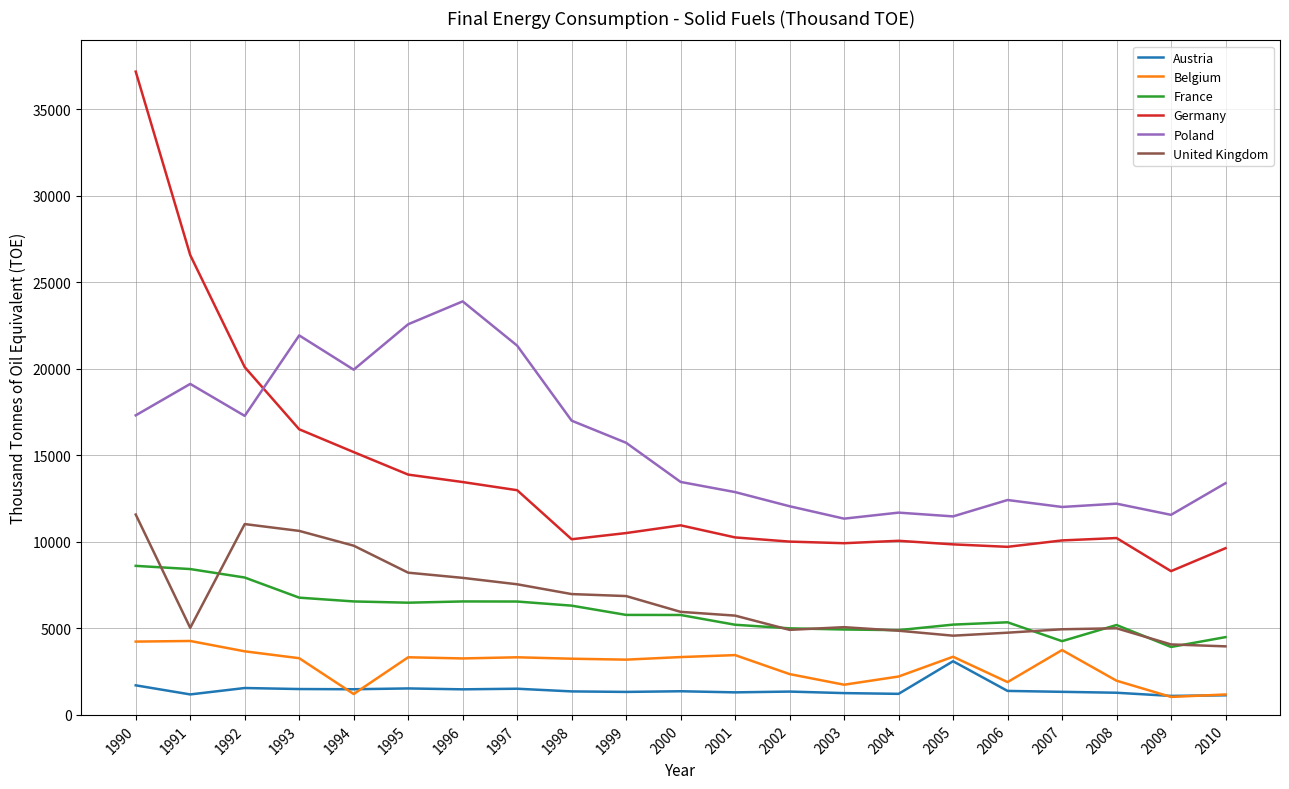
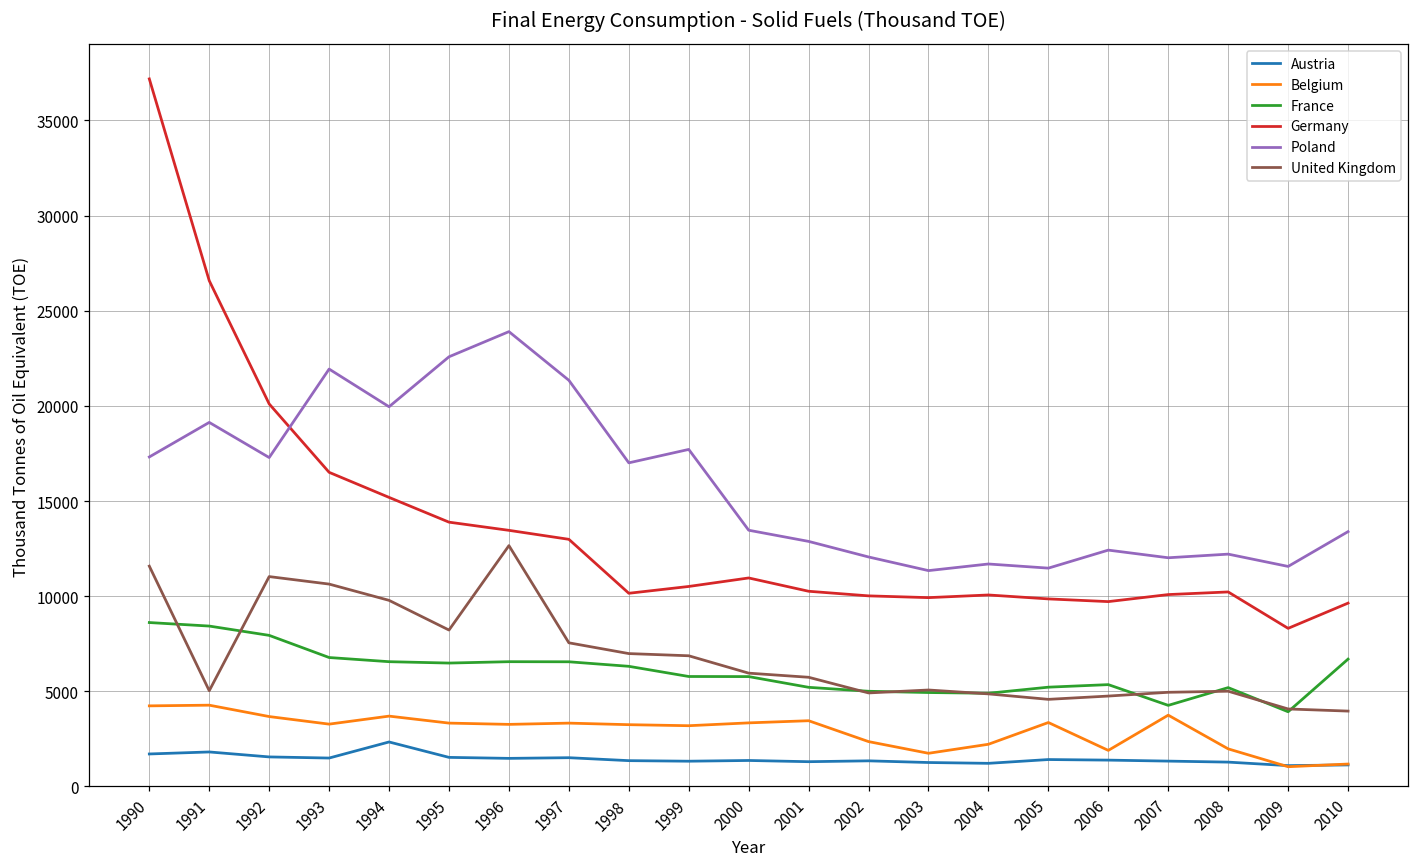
Austria, 1991: 1200 -> 1800
Austria, 1994: 1500 -> 2300
Belgium, 1994: 1200 -> 3700
United Kingdom, 1996: 7900 -> 12700
Poland, 1999: 15700 -> 17700
Austria, 2005: 3100 -> 1400
France, 2010: 4500 -> 6700
